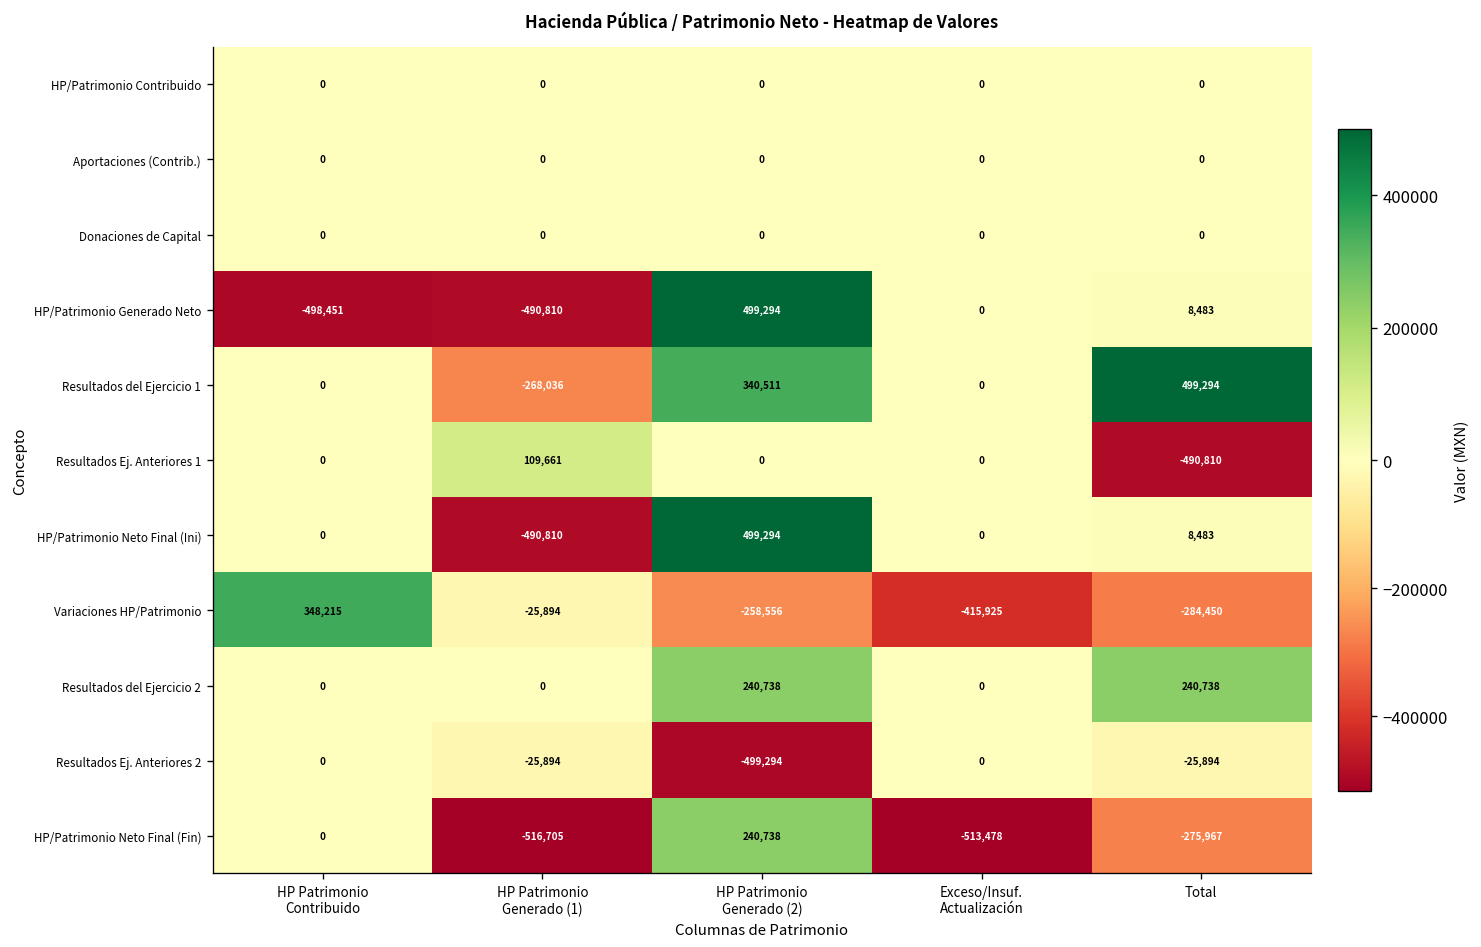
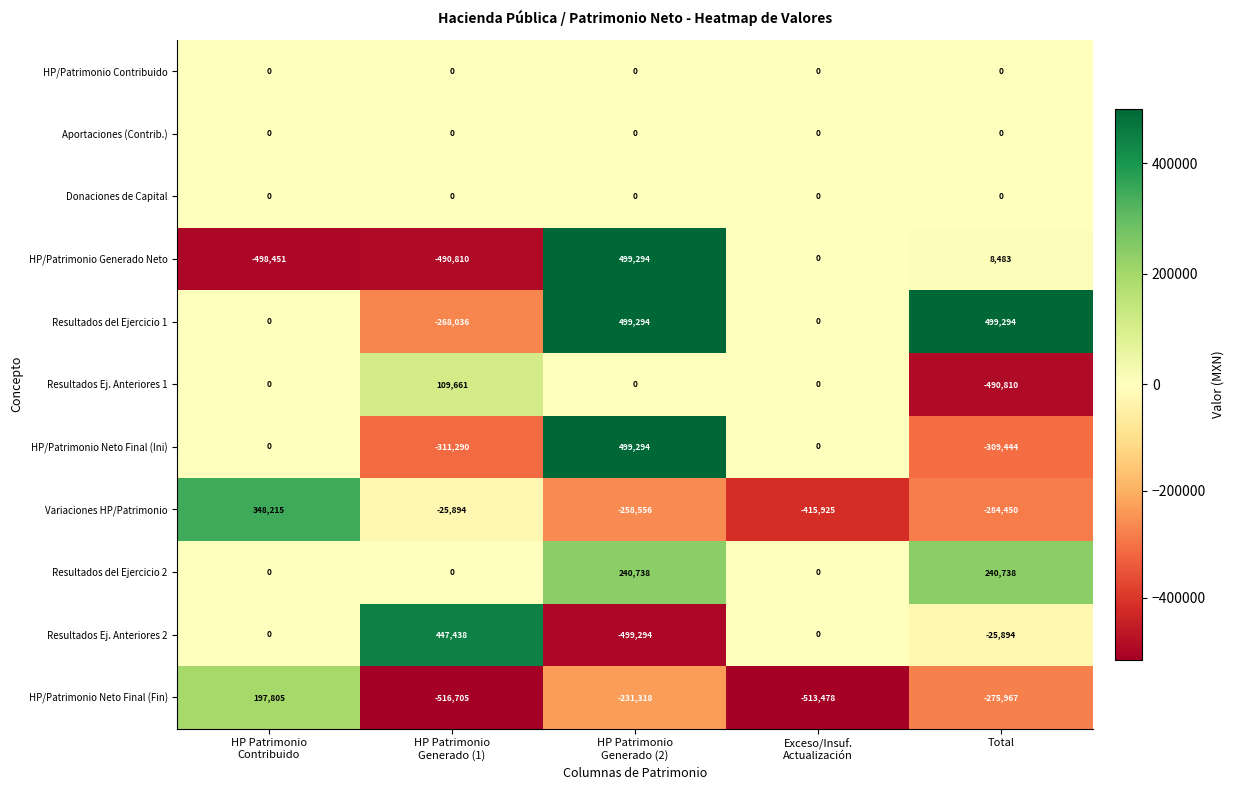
Resultados del Ejercicio 1, HP Patrimonio Generado (2): 340,511 -> 499,294
HP/Patrimonio Neto Final (Ini), HP Patrimonio Generado (1): -490,810 -> -311,290
HP/Patrimonio Neto Final (Ini), Total: 8,483 -> -309,444
Resultados Ej. Anteriores 2, HP Patrimonio Generado (1): -25,894 -> 447,438
HP/Patrimonio Neto Final (Fin), HP Patrimonio Contribuido: 0 -> 197,805
HP/Patrimonio Neto Final (Fin), HP Patrimonio Generado (2): 240,738 -> -231,318
